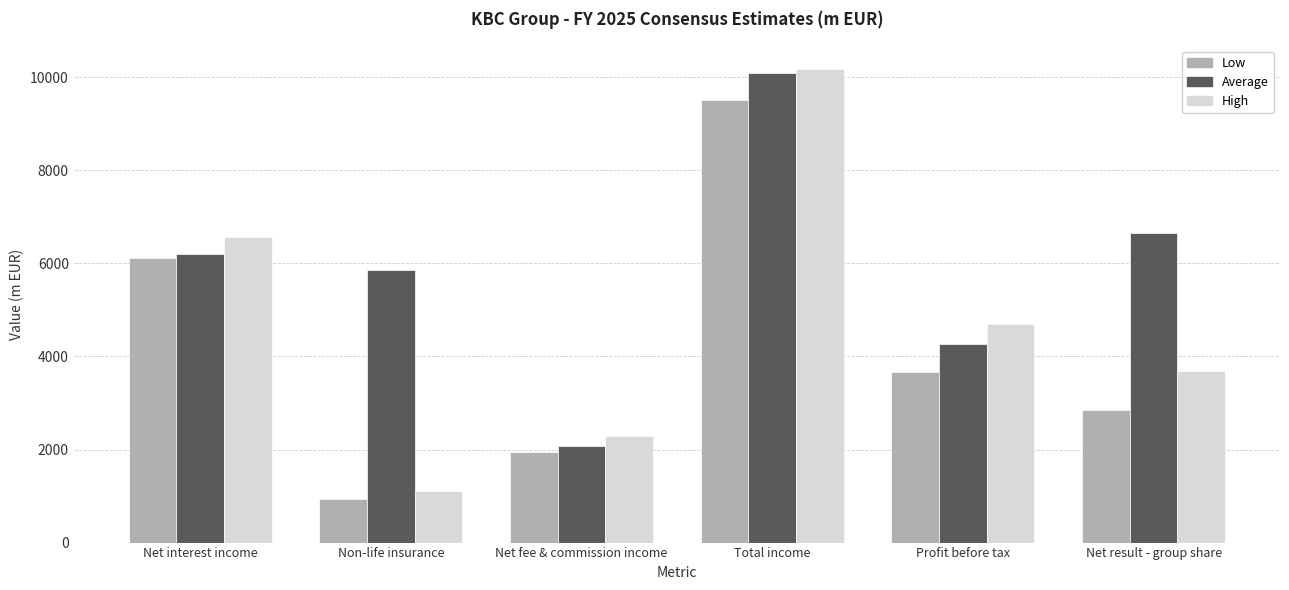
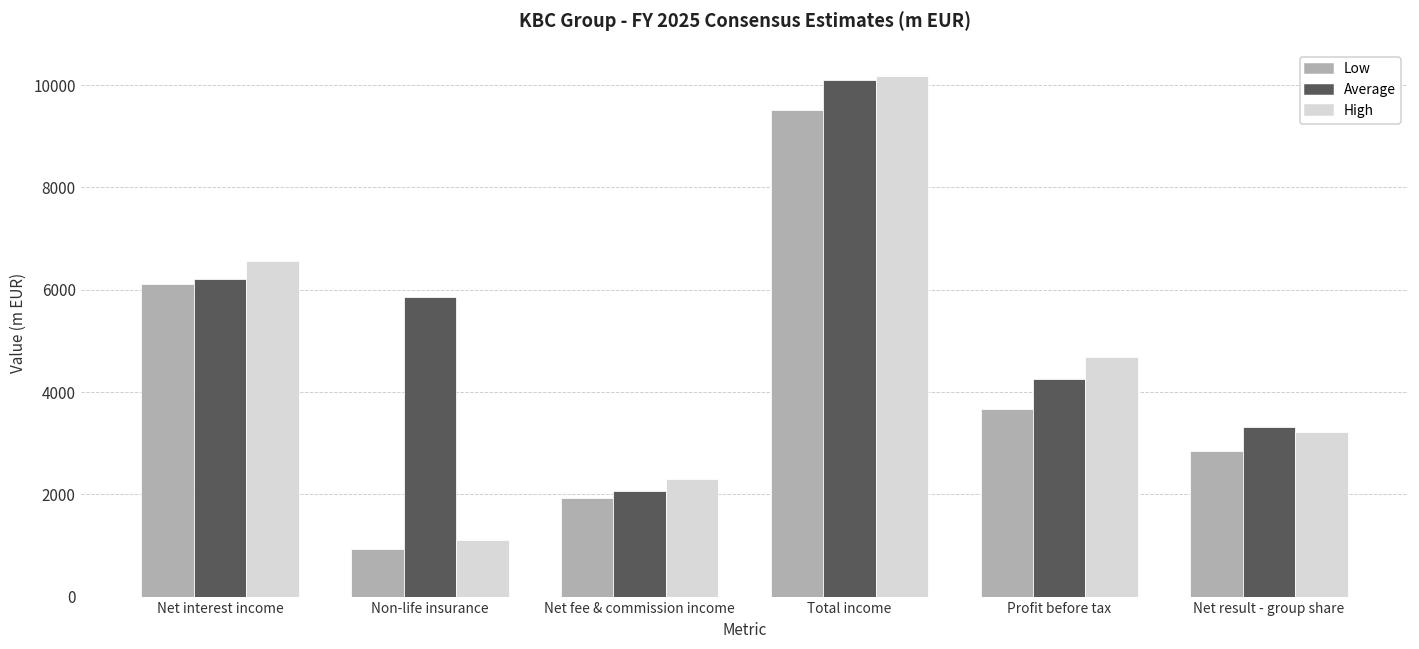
Average, Net result - group share: 6700 -> 3300
High, Net result - group share: 3700 -> 3200
